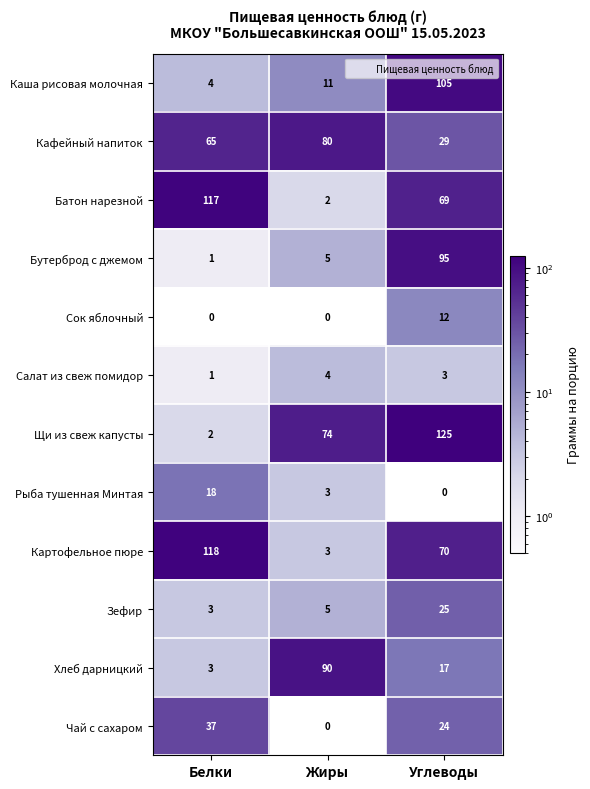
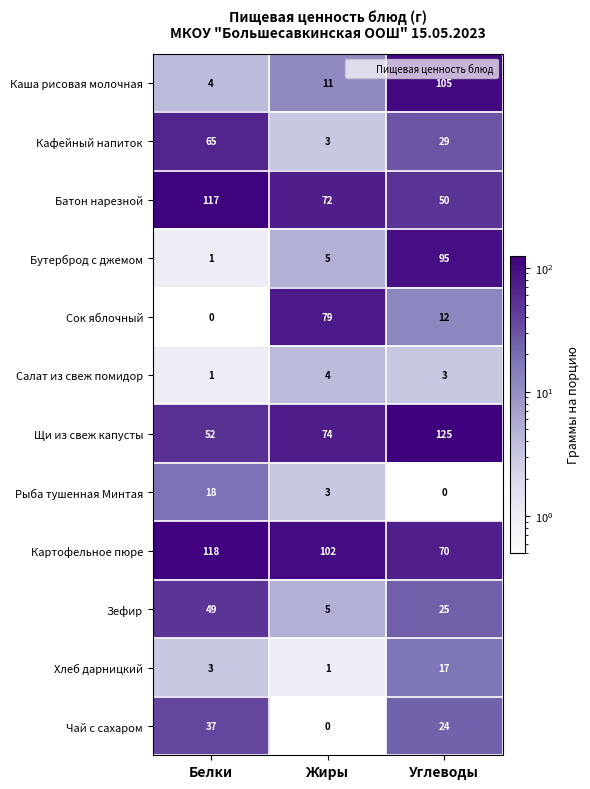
Кафейный напиток, Жиры: 80 -> 3
Батон нарезной, Жиры: 2 -> 72
Батон нарезной, Углеводы: 69 -> 50
Сок яблочный, Жиры: 0 -> 79
Щи из свеж капусты, Белки: 2 -> 52
Картофельное пюре, Жиры: 3 -> 102
Зефир, Белки: 3 -> 49
Хлеб дарницкий, Жиры: 90 -> 1
